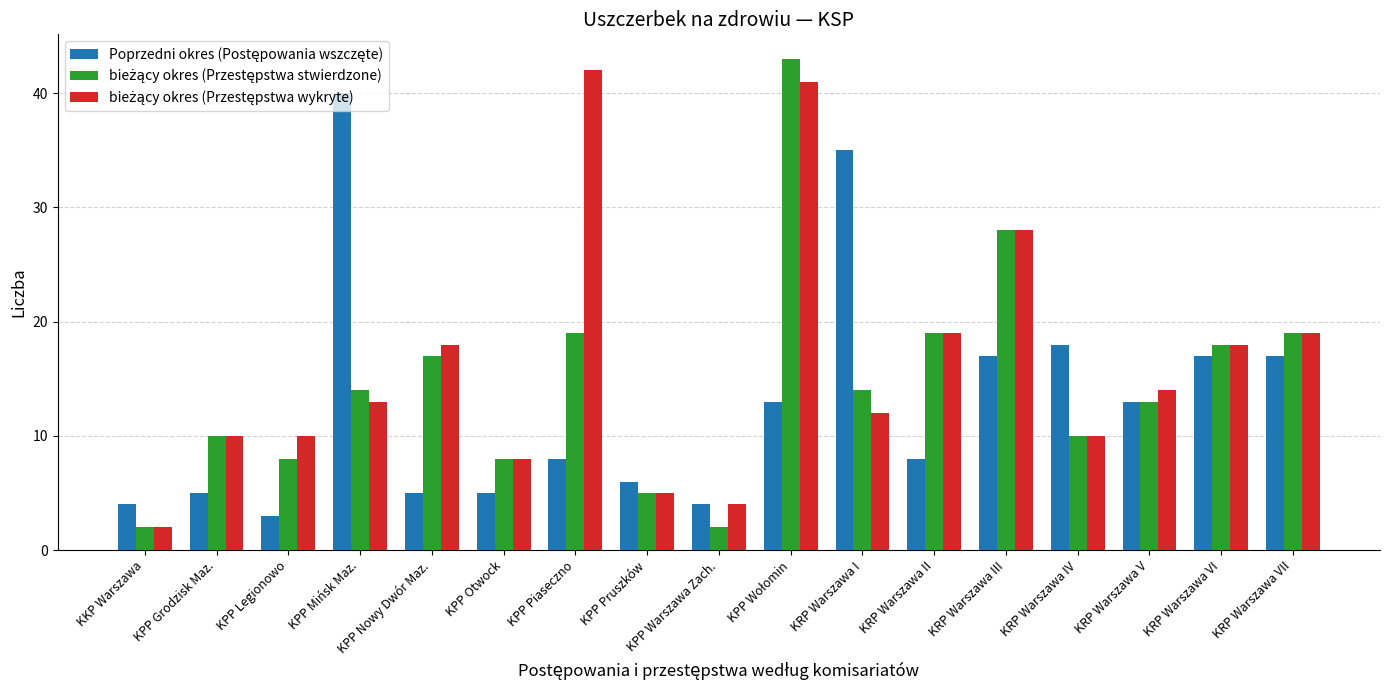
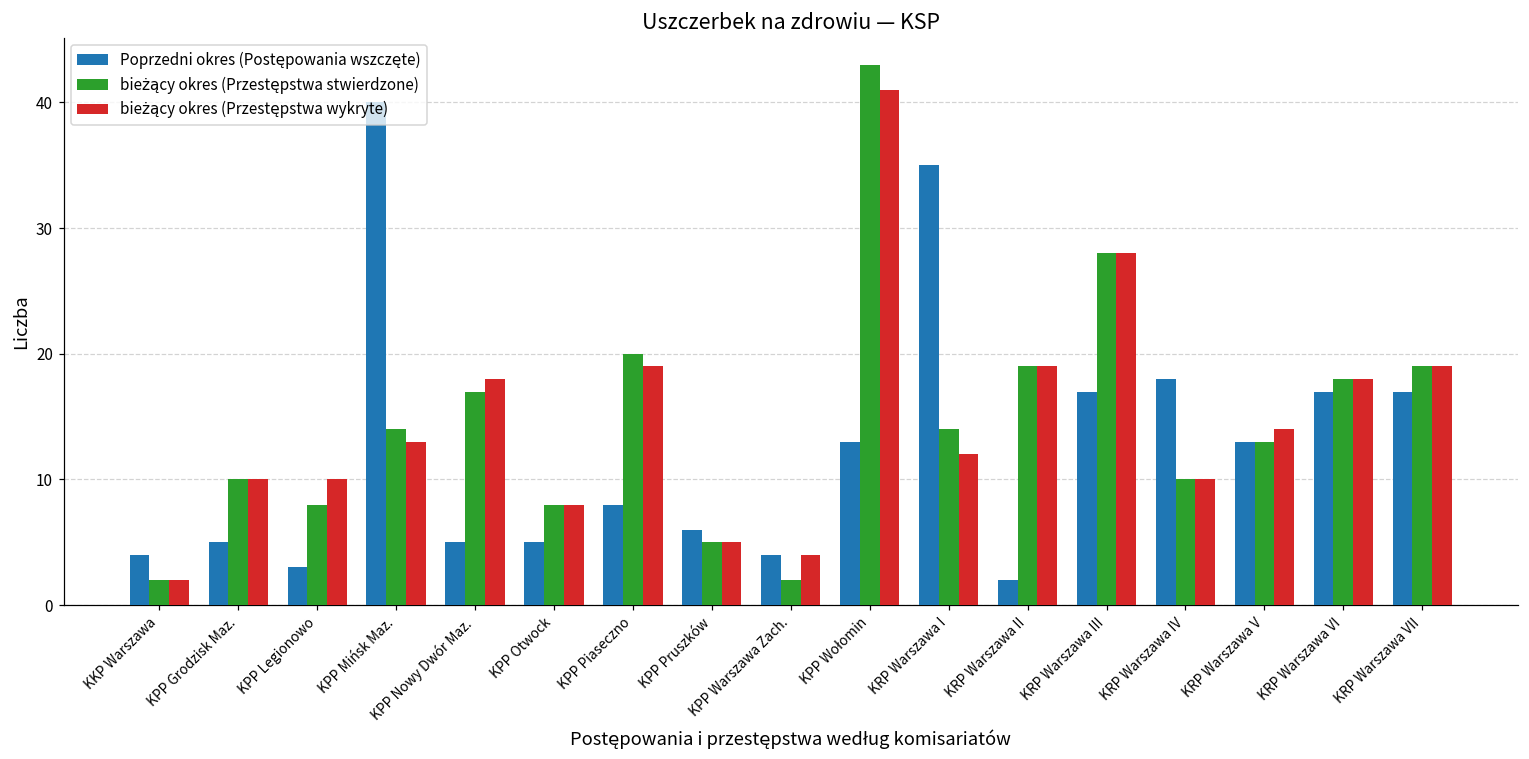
bieżący okres (Przestępstwa stwierdzone), KPP Piaseczno: 19 -> 20
bieżący okres (Przestępstwa wykryte), KPP Piaseczno: 42 -> 19
Poprzedni okres (Postępowania wszczęte), KRP Warszawa II: 8 -> 2
